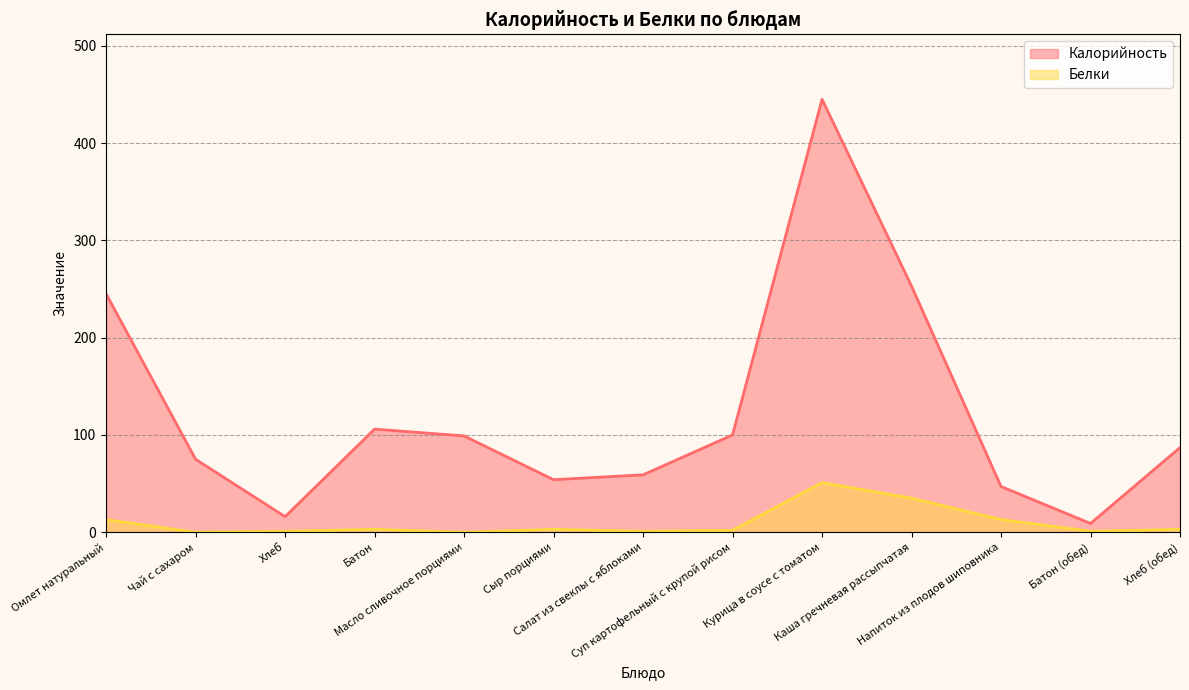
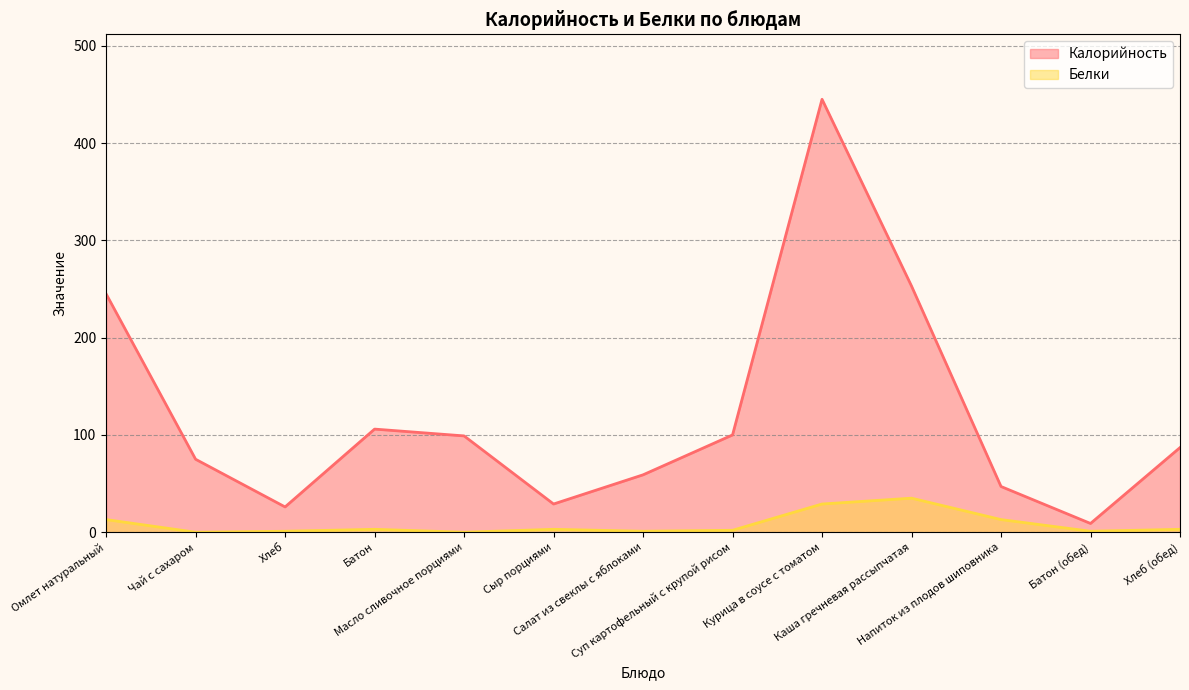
Калорийность, Хлеб: 20 -> 30
Калорийность, Сыр порциями: 50 -> 30
Белки, Курица в соусе с томатом: 50 -> 30
